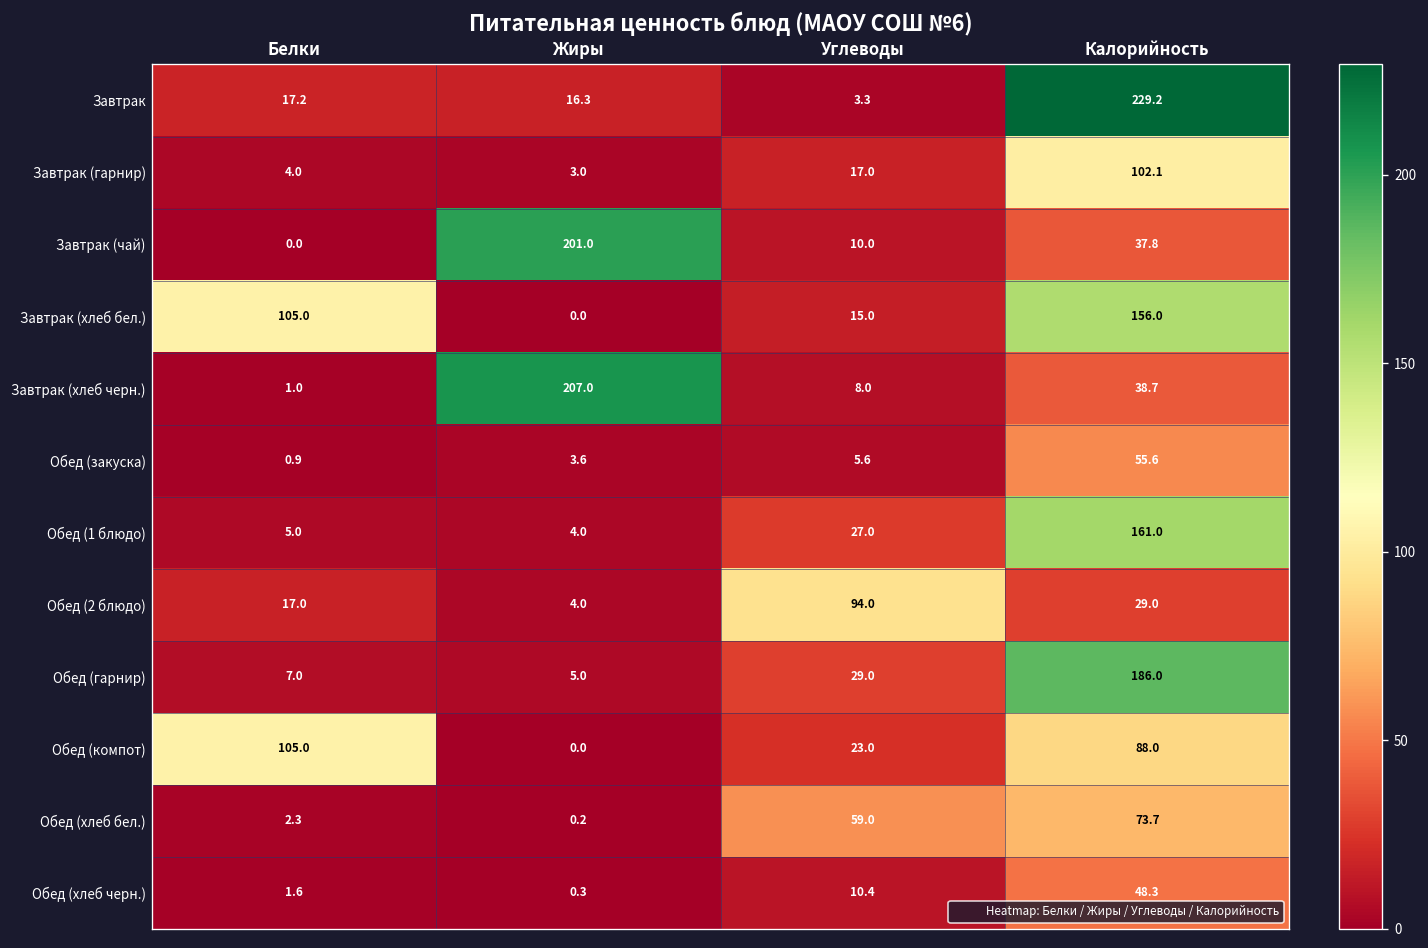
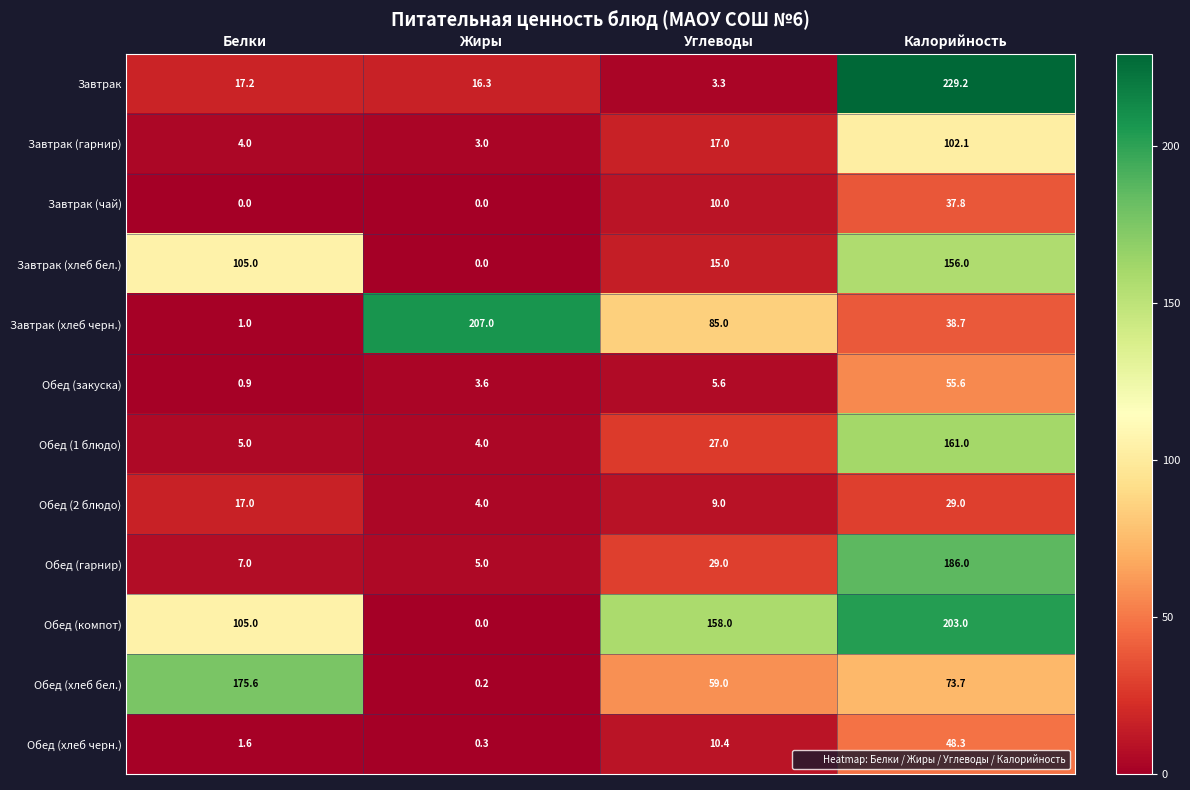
Завтрак (чай), Жиры: 201.0 -> 0.0
Завтрак (хлеб черн.), Углеводы: 8.0 -> 85.0
Обед (2 блюдо), Углеводы: 94.0 -> 9.0
Обед (компот), Углеводы: 23.0 -> 158.0
Обед (компот), Калорийность: 88.0 -> 203.0
Обед (хлеб бел.), Белки: 2.3 -> 175.6
